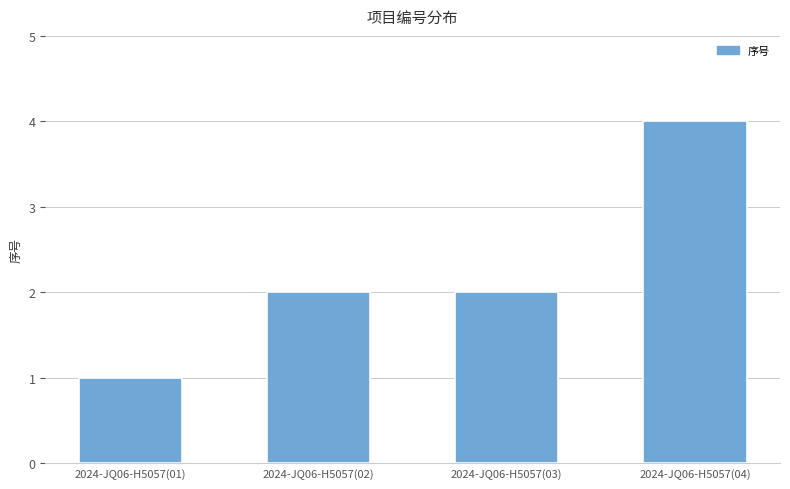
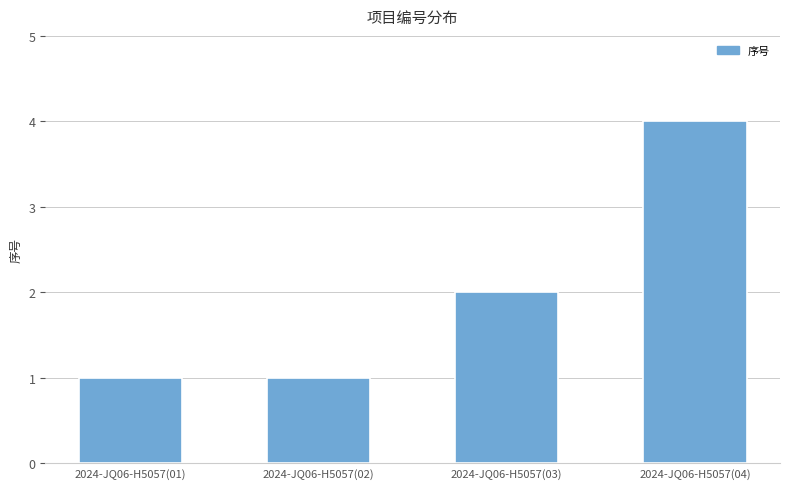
2024-JQ06-H5057(02): 2 -> 1
